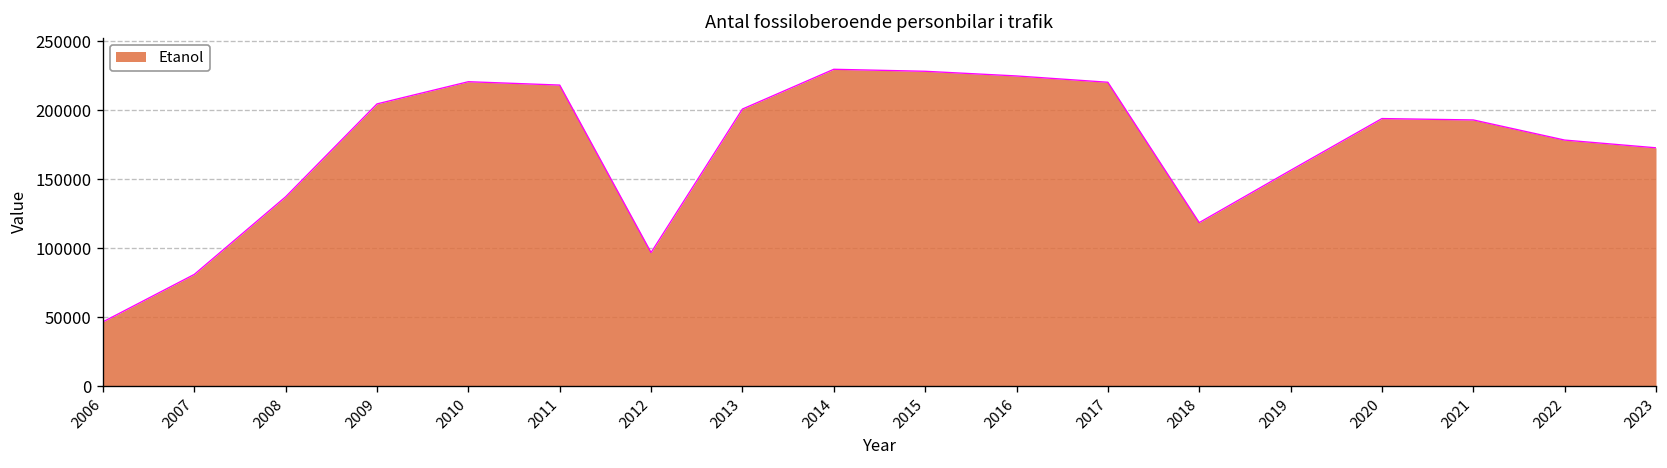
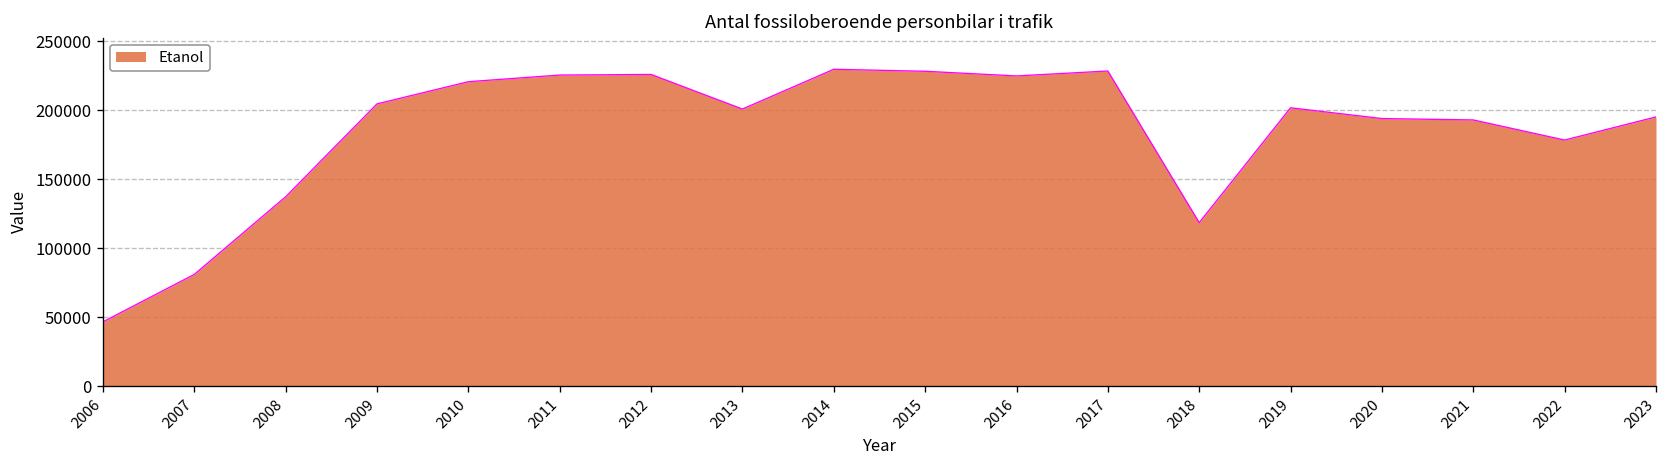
2011: 218000 -> 225000
2012: 97000 -> 226000
2017: 220000 -> 228000
2019: 156000 -> 202000
2023: 173000 -> 195000
